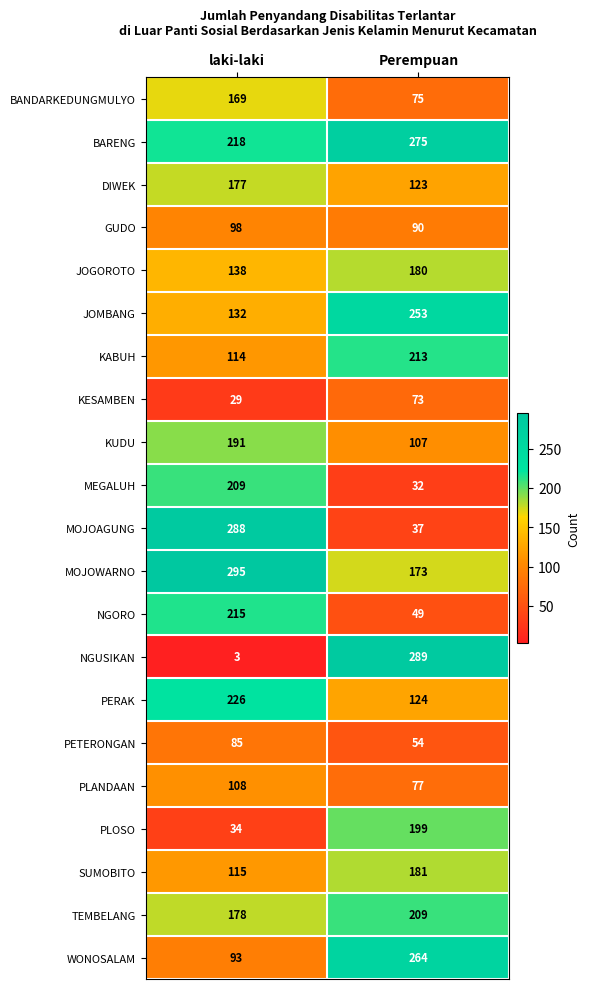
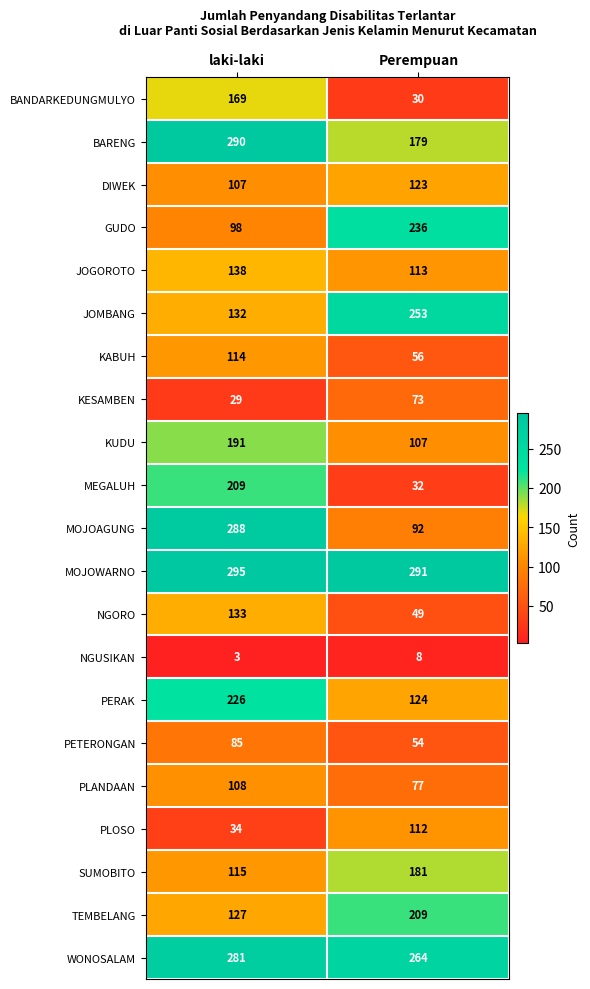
BANDARKEDUNGMULYO, Perempuan: 75 -> 30
BARENG, laki-laki: 218 -> 290
BARENG, Perempuan: 275 -> 179
DIWEK, laki-laki: 177 -> 107
GUDO, Perempuan: 90 -> 236
JOGOROTO, Perempuan: 180 -> 113
KABUH, Perempuan: 213 -> 56
MOJOAGUNG, Perempuan: 37 -> 92
MOJOWARNO, Perempuan: 173 -> 291
NGORO, laki-laki: 215 -> 133
NGUSIKAN, Perempuan: 289 -> 8
PLOSO, Perempuan: 199 -> 112
TEMBELANG, laki-laki: 178 -> 127
WONOSALAM, laki-laki: 93 -> 281
